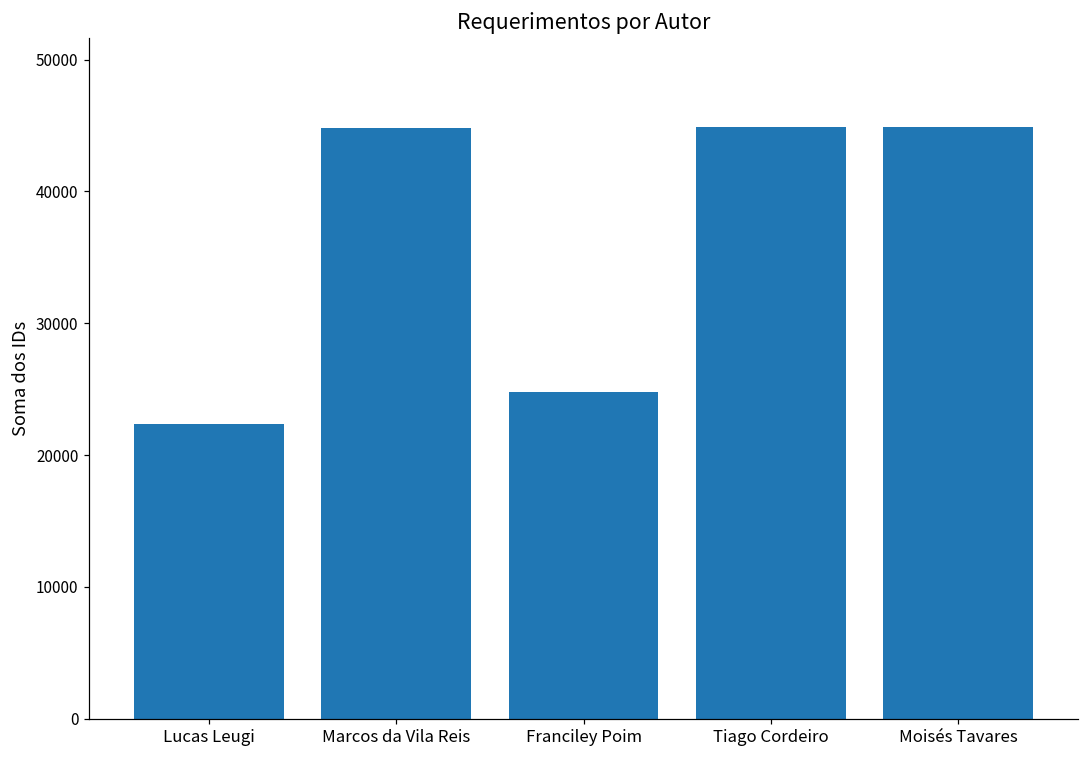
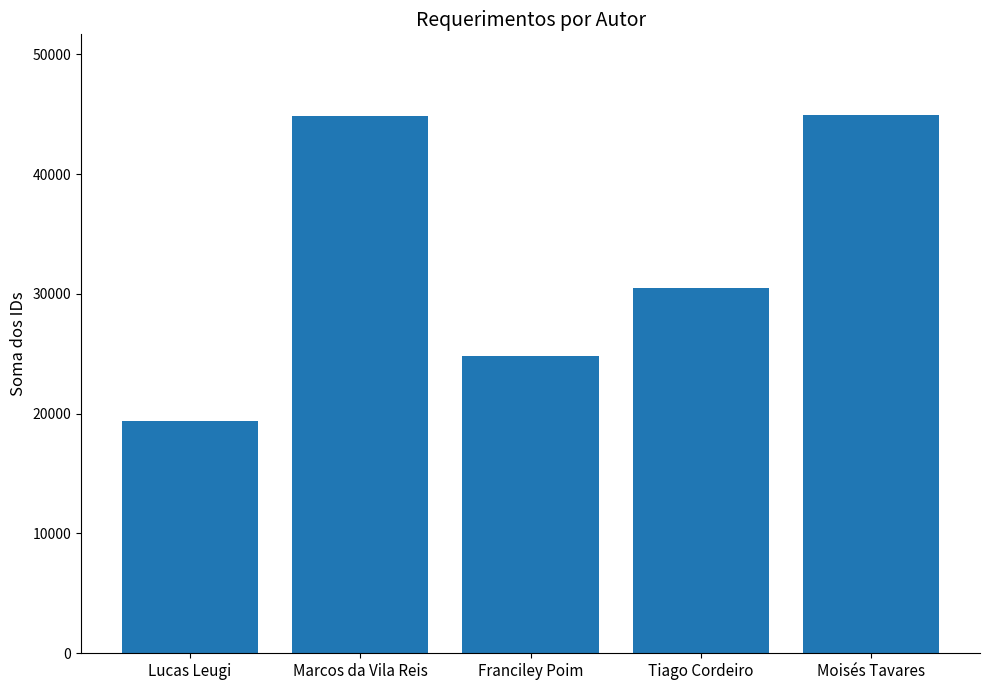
Lucas Leugi: 22300 -> 19400
Tiago Cordeiro: 44900 -> 30500
